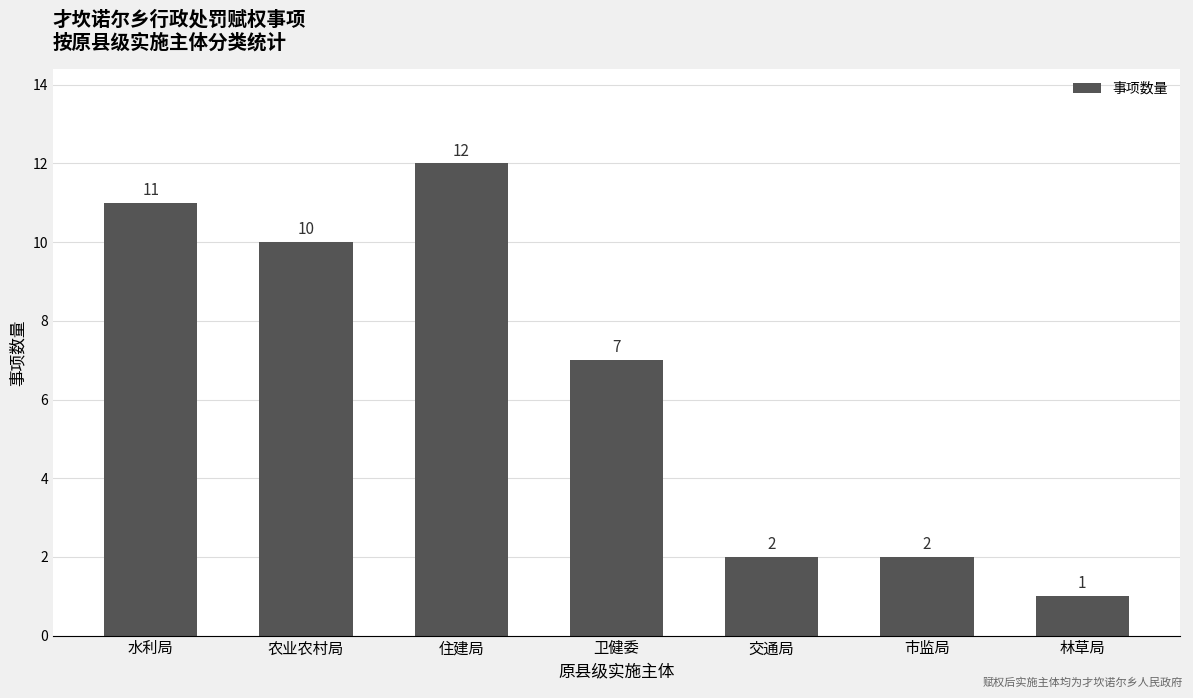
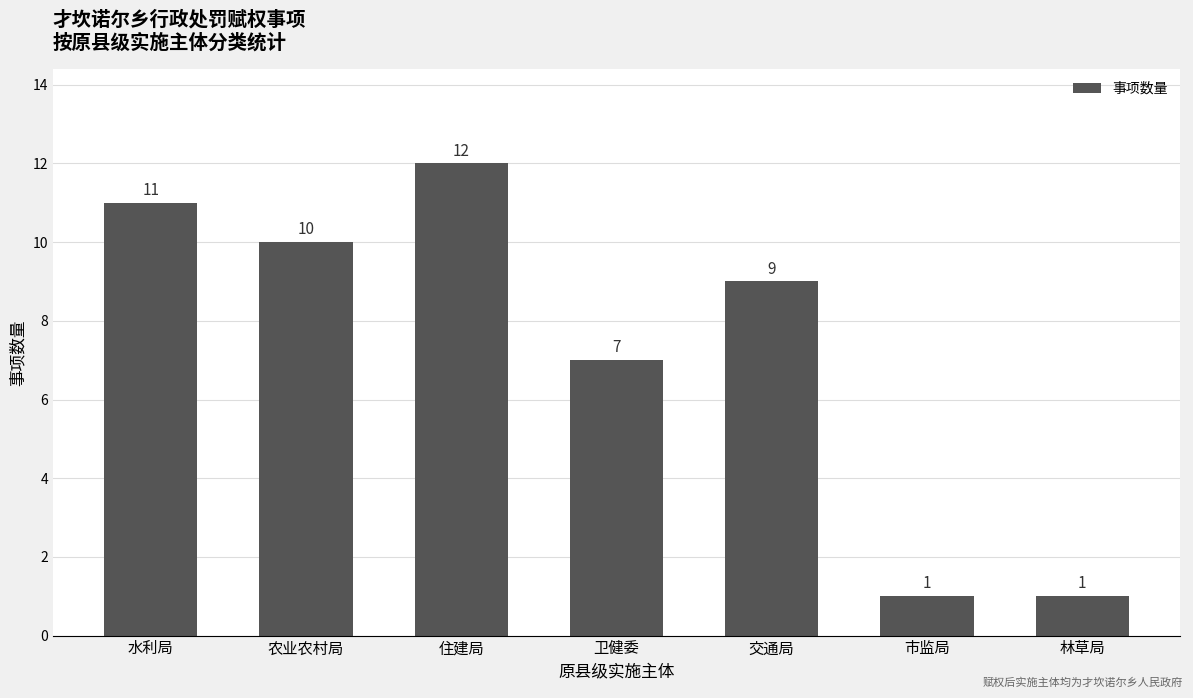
交通局: 2 -> 9
市监局: 2 -> 1
